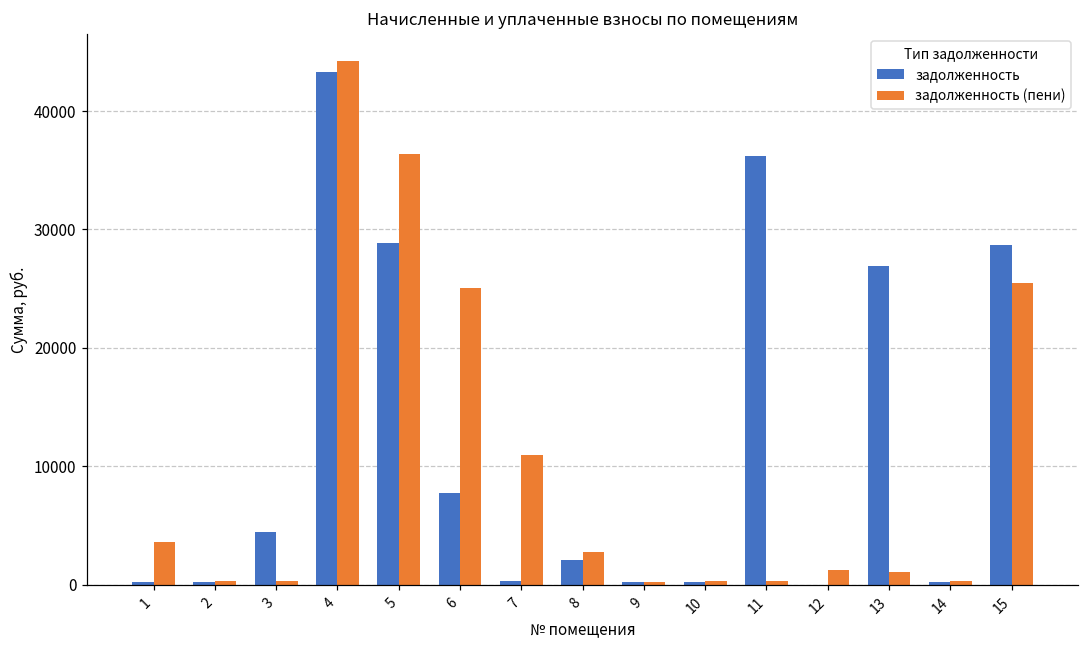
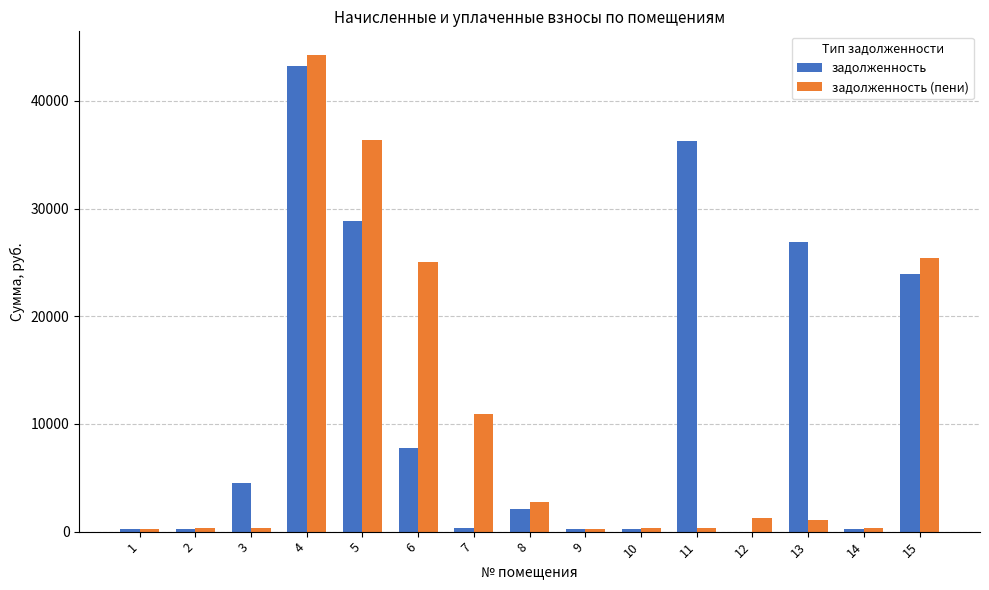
задолженность (пени), 1: 3600 -> 200
задолженность, 15: 28700 -> 23900
